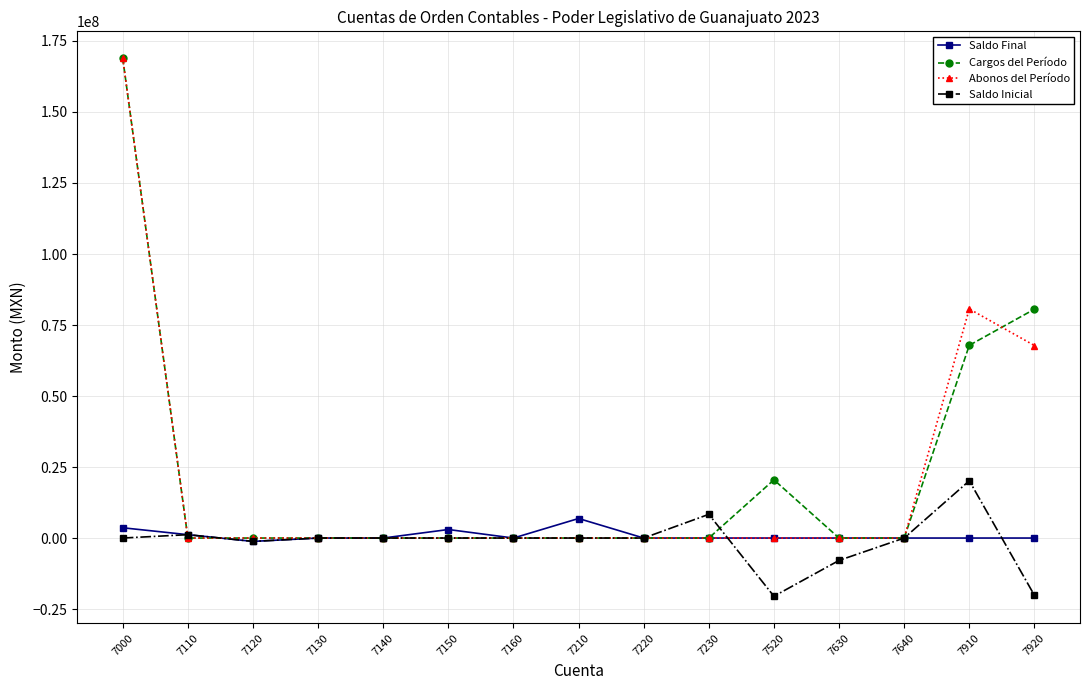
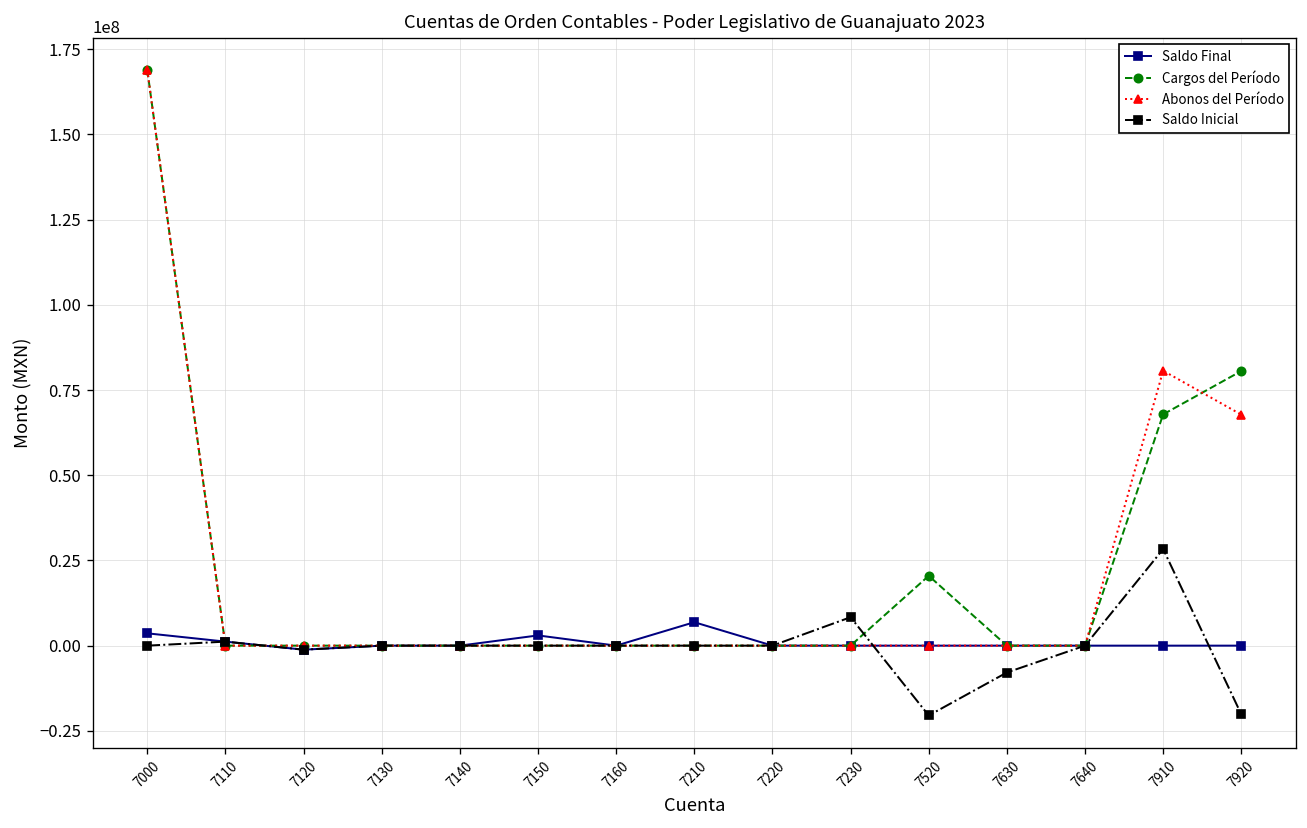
Saldo Inicial, 7910: 20000000 -> 28000000
